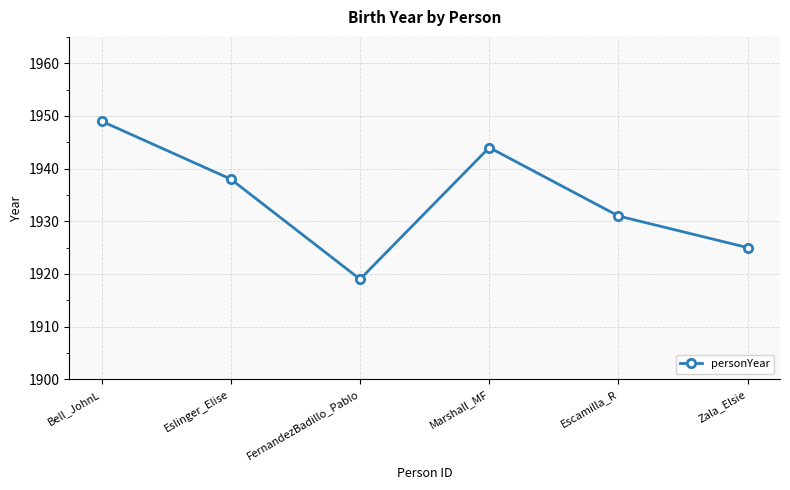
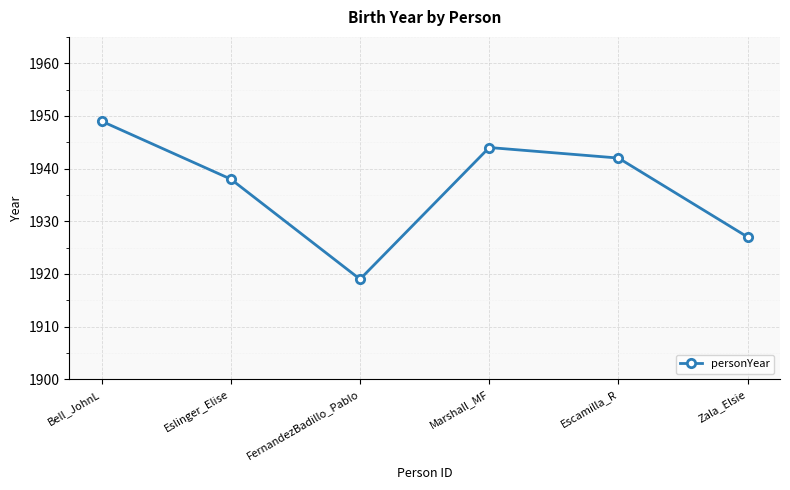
Escamilla_R: 1931 -> 1942
Zala_Elsie: 1925 -> 1927
